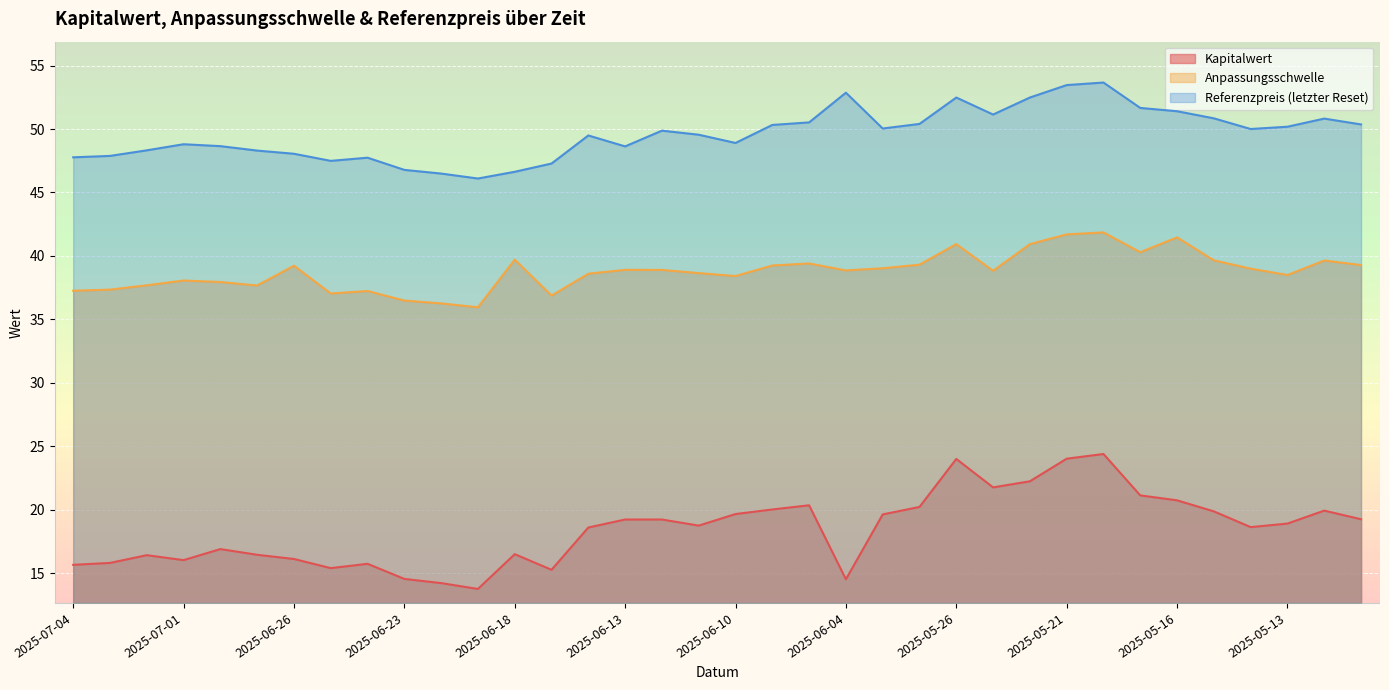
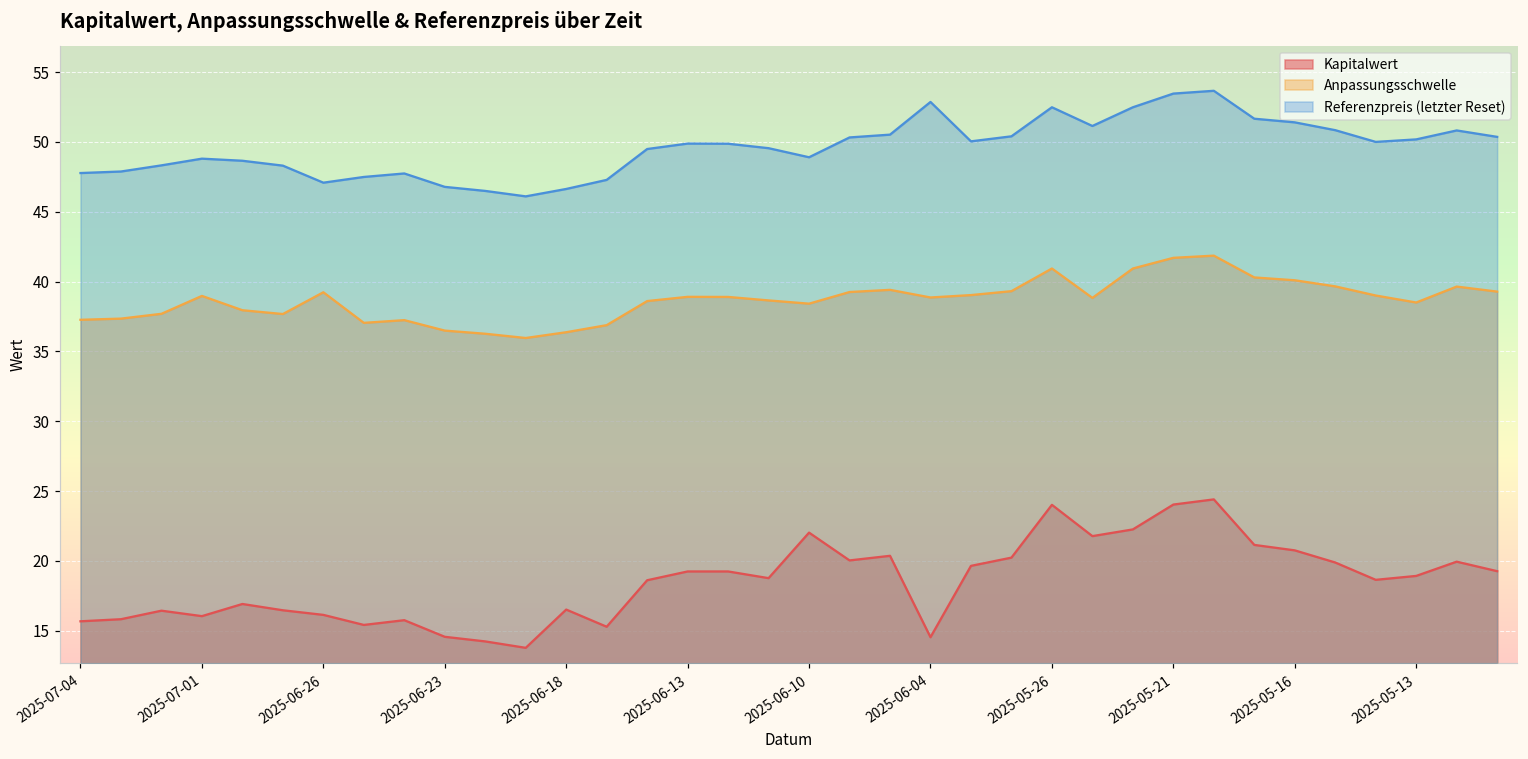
Anpassungsschwelle, 2025-07-01: 38.1 -> 39.0
Referenzpreis (letzter Reset), 2025-06-26: 48.1 -> 47.1
Anpassungsschwelle, 2025-06-18: 39.7 -> 36.4
Referenzpreis (letzter Reset), 2025-06-13: 48.6 -> 49.9
Kapitalwert, 2025-06-10: 19.7 -> 22.0
Anpassungsschwelle, 2025-05-16: 41.5 -> 40.1
